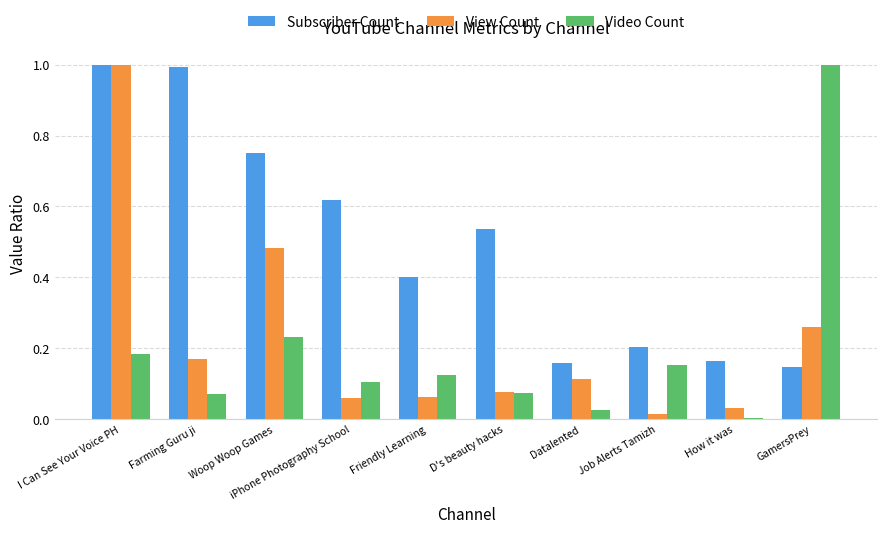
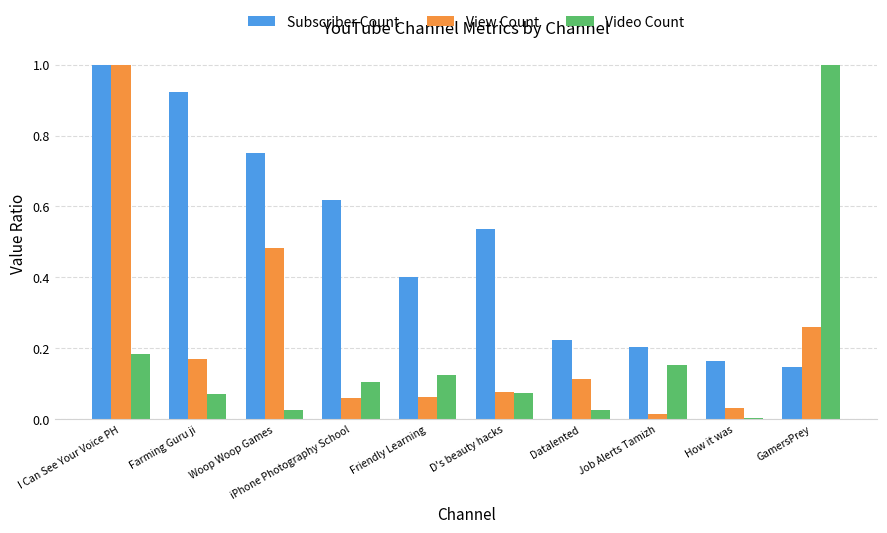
Subscriber Count, Farming Guru ji: 0.99 -> 0.92
Video Count, Woop Woop Games: 0.23 -> 0.03
Subscriber Count, Datalented: 0.16 -> 0.22
